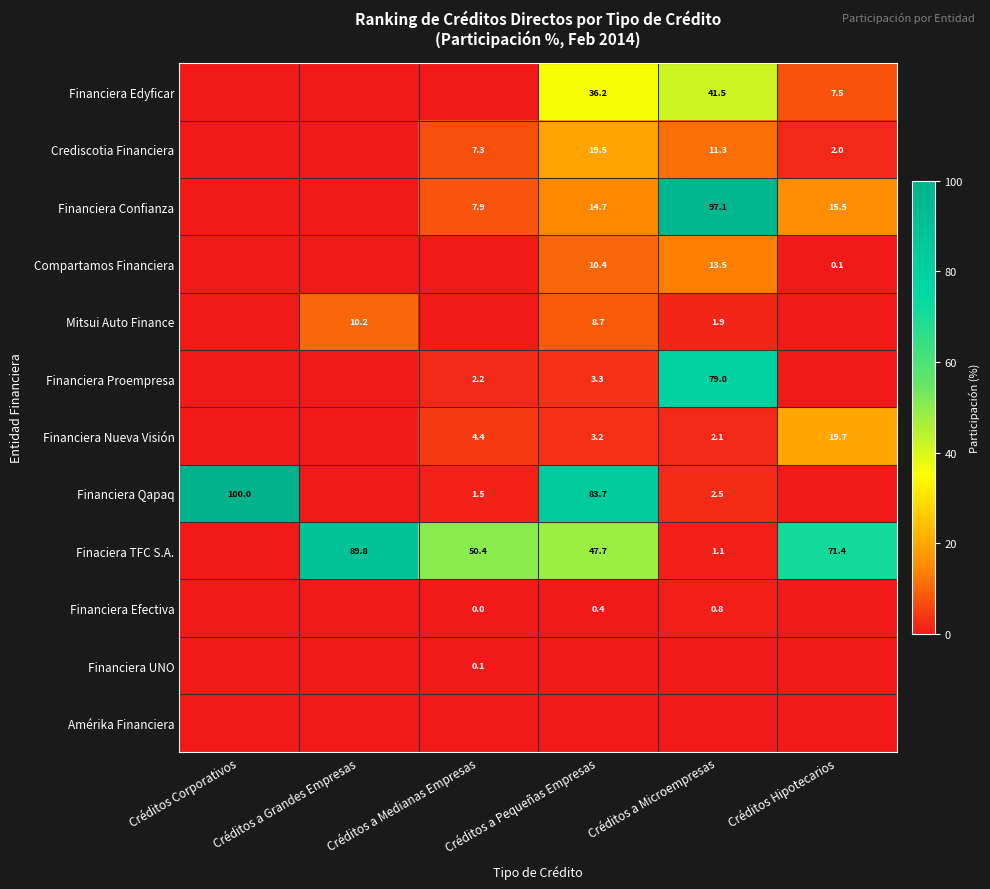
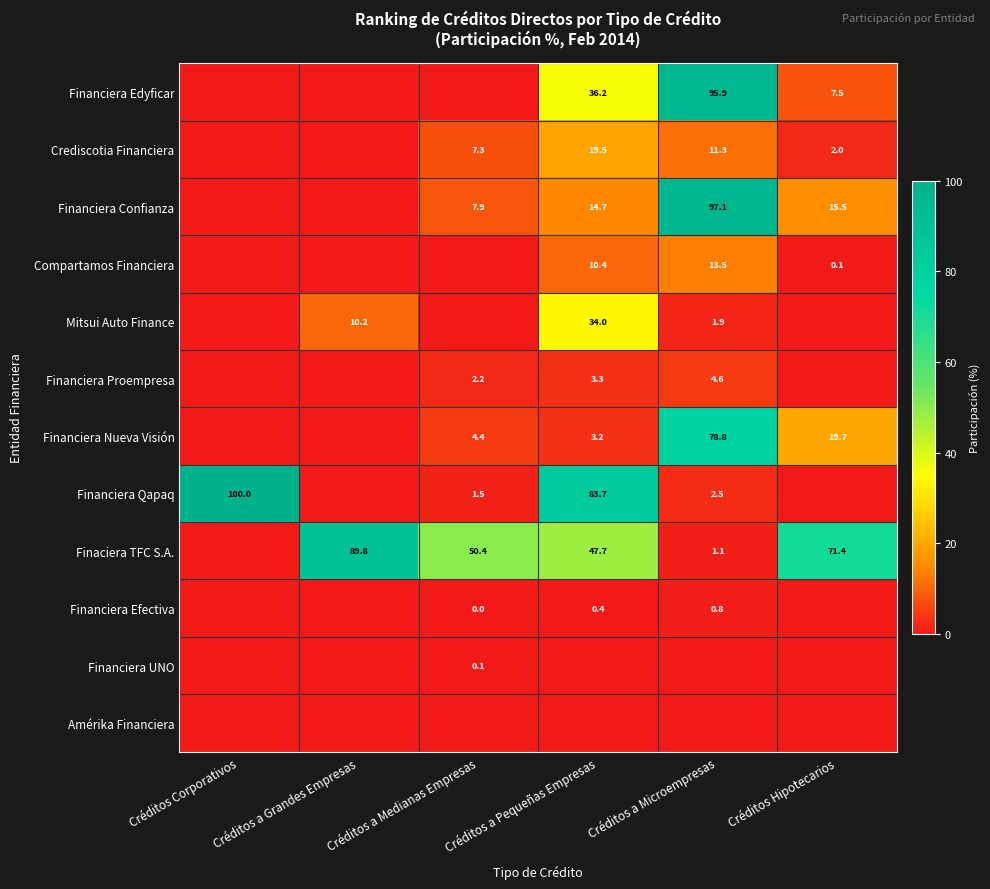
Financiera Edyficar, Créditos a Microempresas: 41.5 -> 95.9
Mitsui Auto Finance, Créditos a Pequeñas Empresas: 8.7 -> 34.0
Financiera Proempresa, Créditos a Microempresas: 79.0 -> 4.6
Financiera Nueva Visión, Créditos a Microempresas: 2.1 -> 78.8
